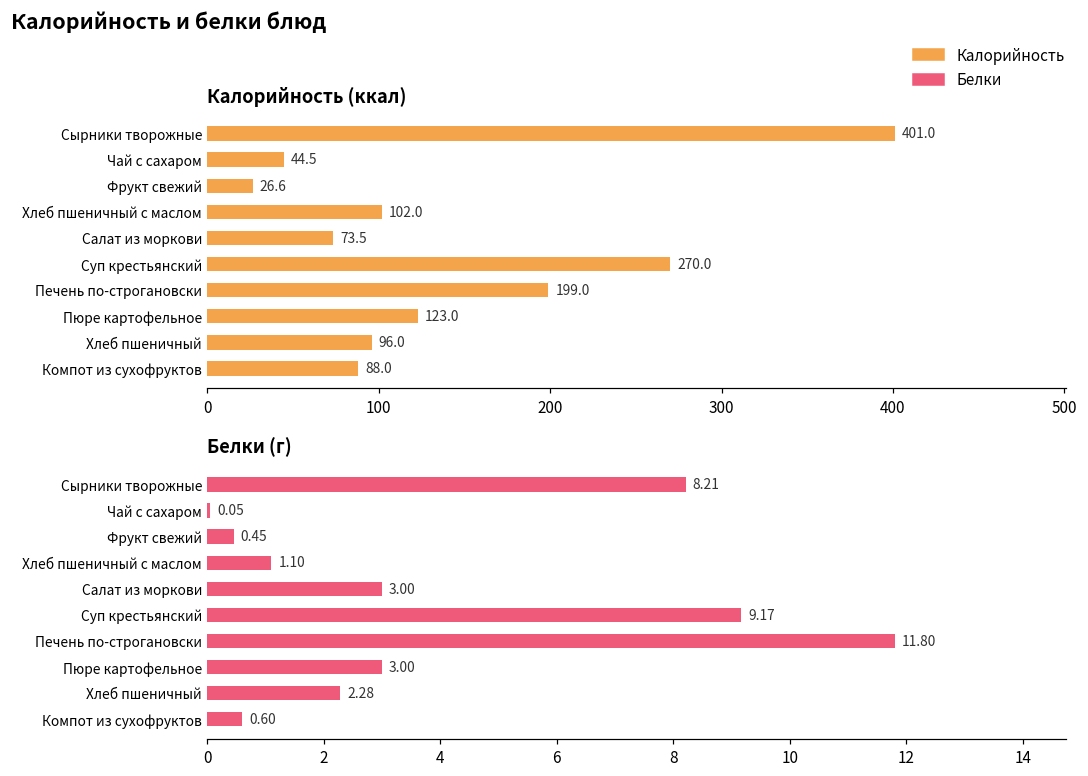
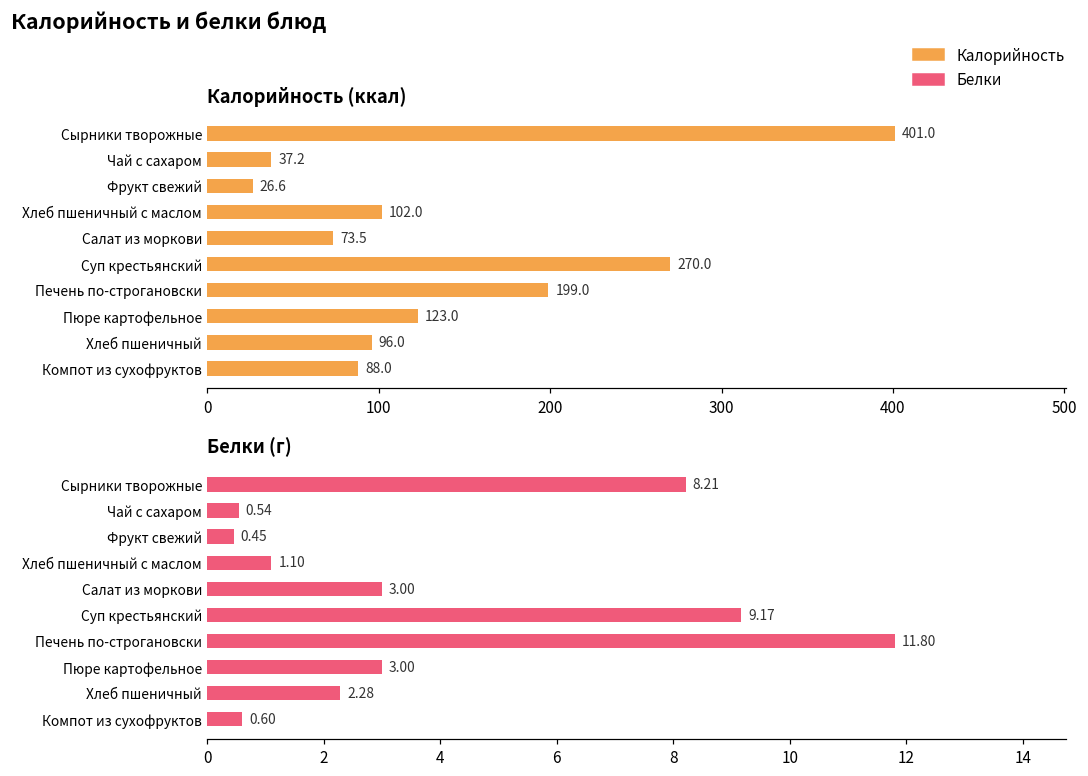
Калорийность (ккал), Чай с сахаром: 44.5 -> 37.2
Белки (г), Чай с сахаром: 0.05 -> 0.54
